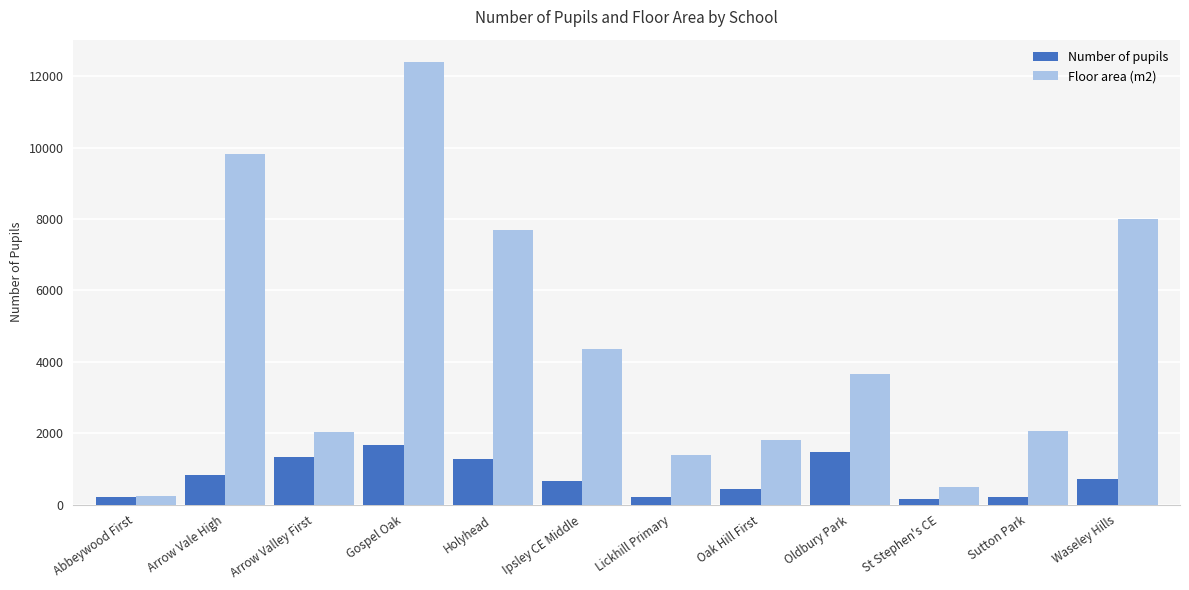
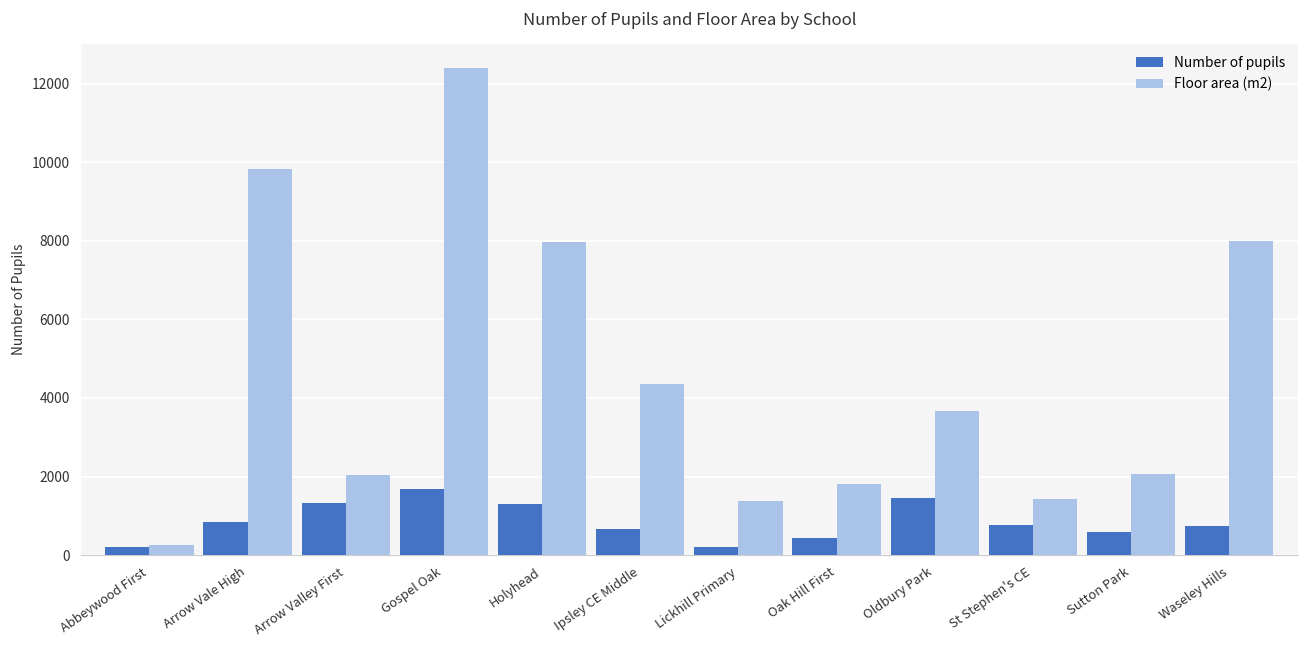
Floor area (m2), Holyhead: 7700 -> 8000
Number of pupils, St Stephen's CE: 200 -> 800
Floor area (m2), St Stephen's CE: 500 -> 1400
Number of pupils, Sutton Park: 200 -> 600
